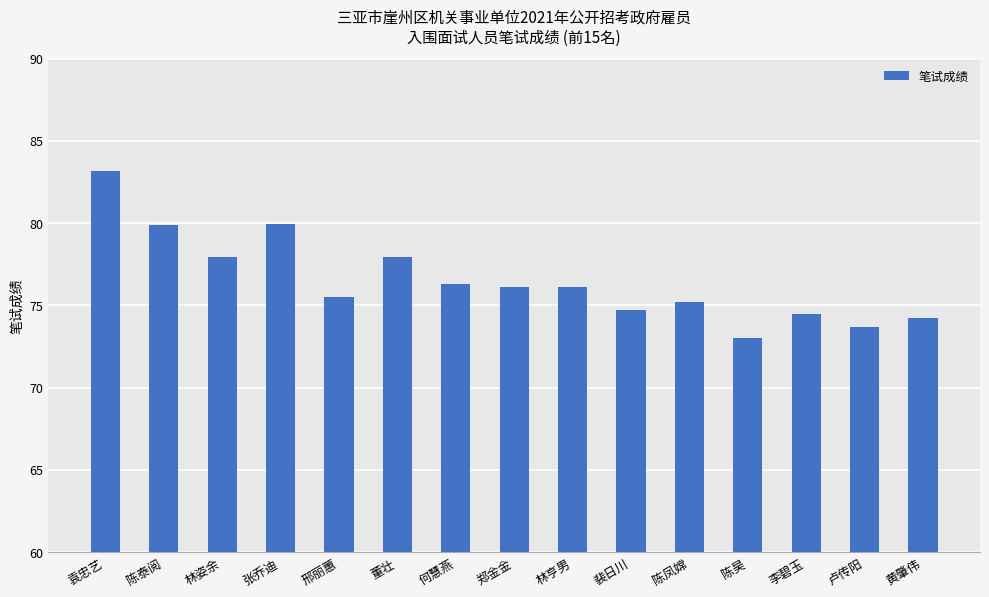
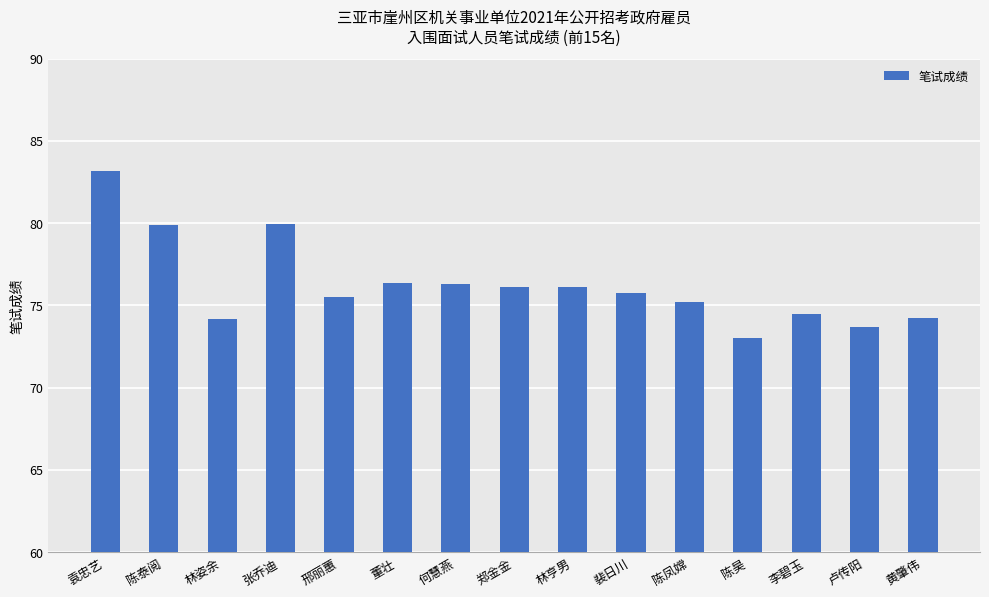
林姿余: 78.0 -> 74.2
董壮: 78.0 -> 76.4
裴日川: 74.7 -> 75.8
